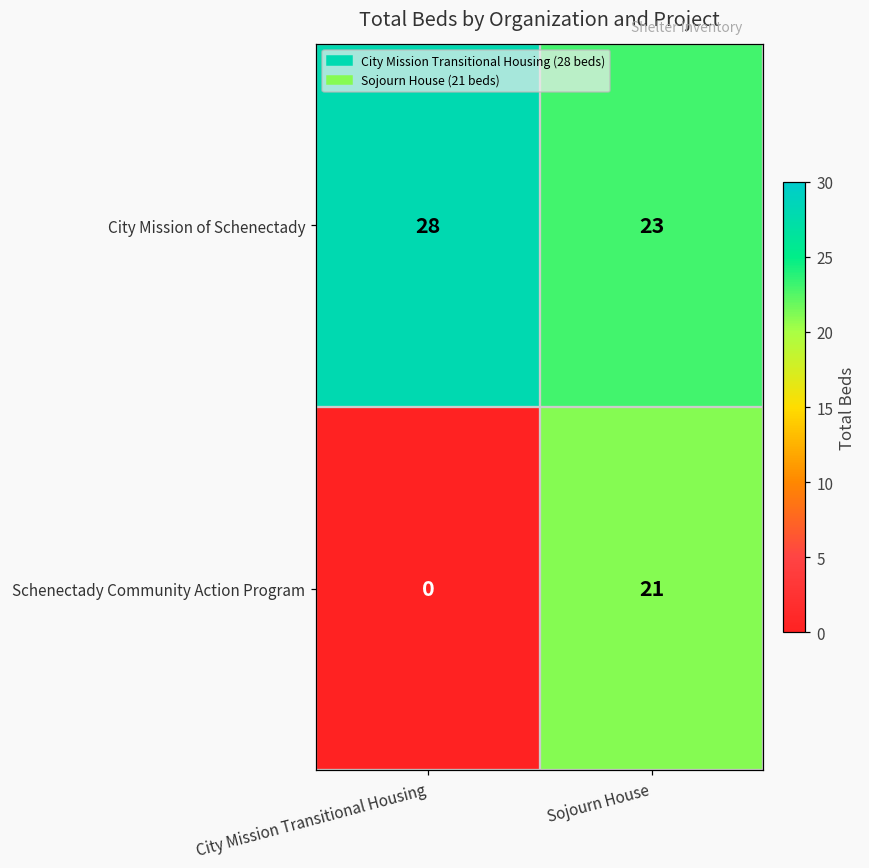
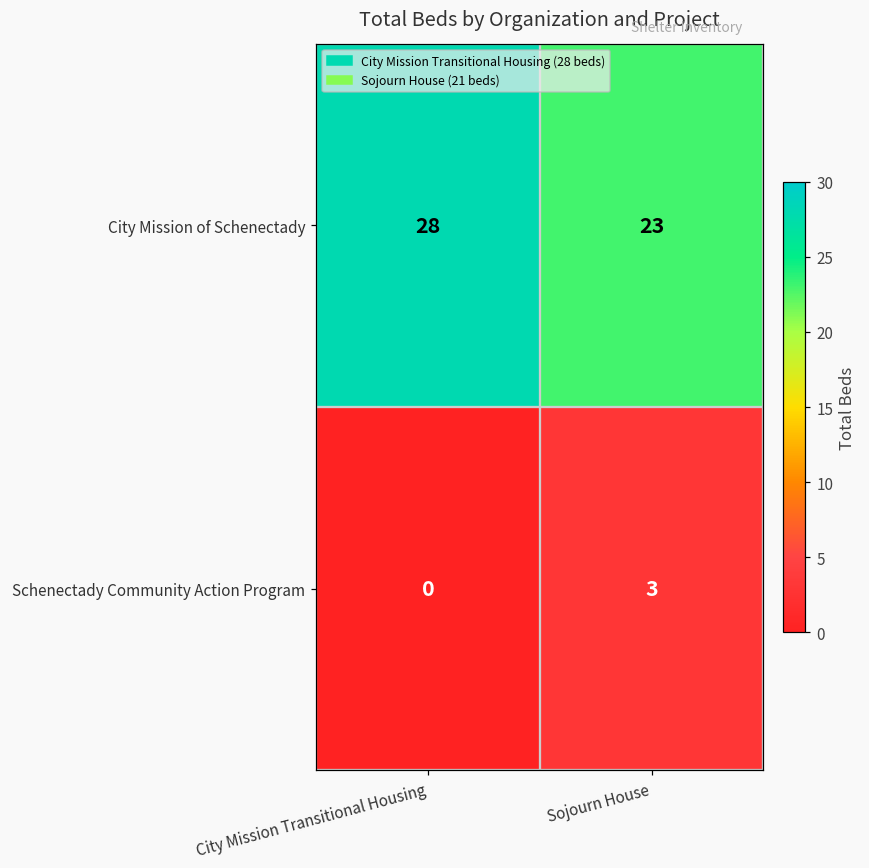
Schenectady Community Action Program, Sojourn House: 21 -> 3
